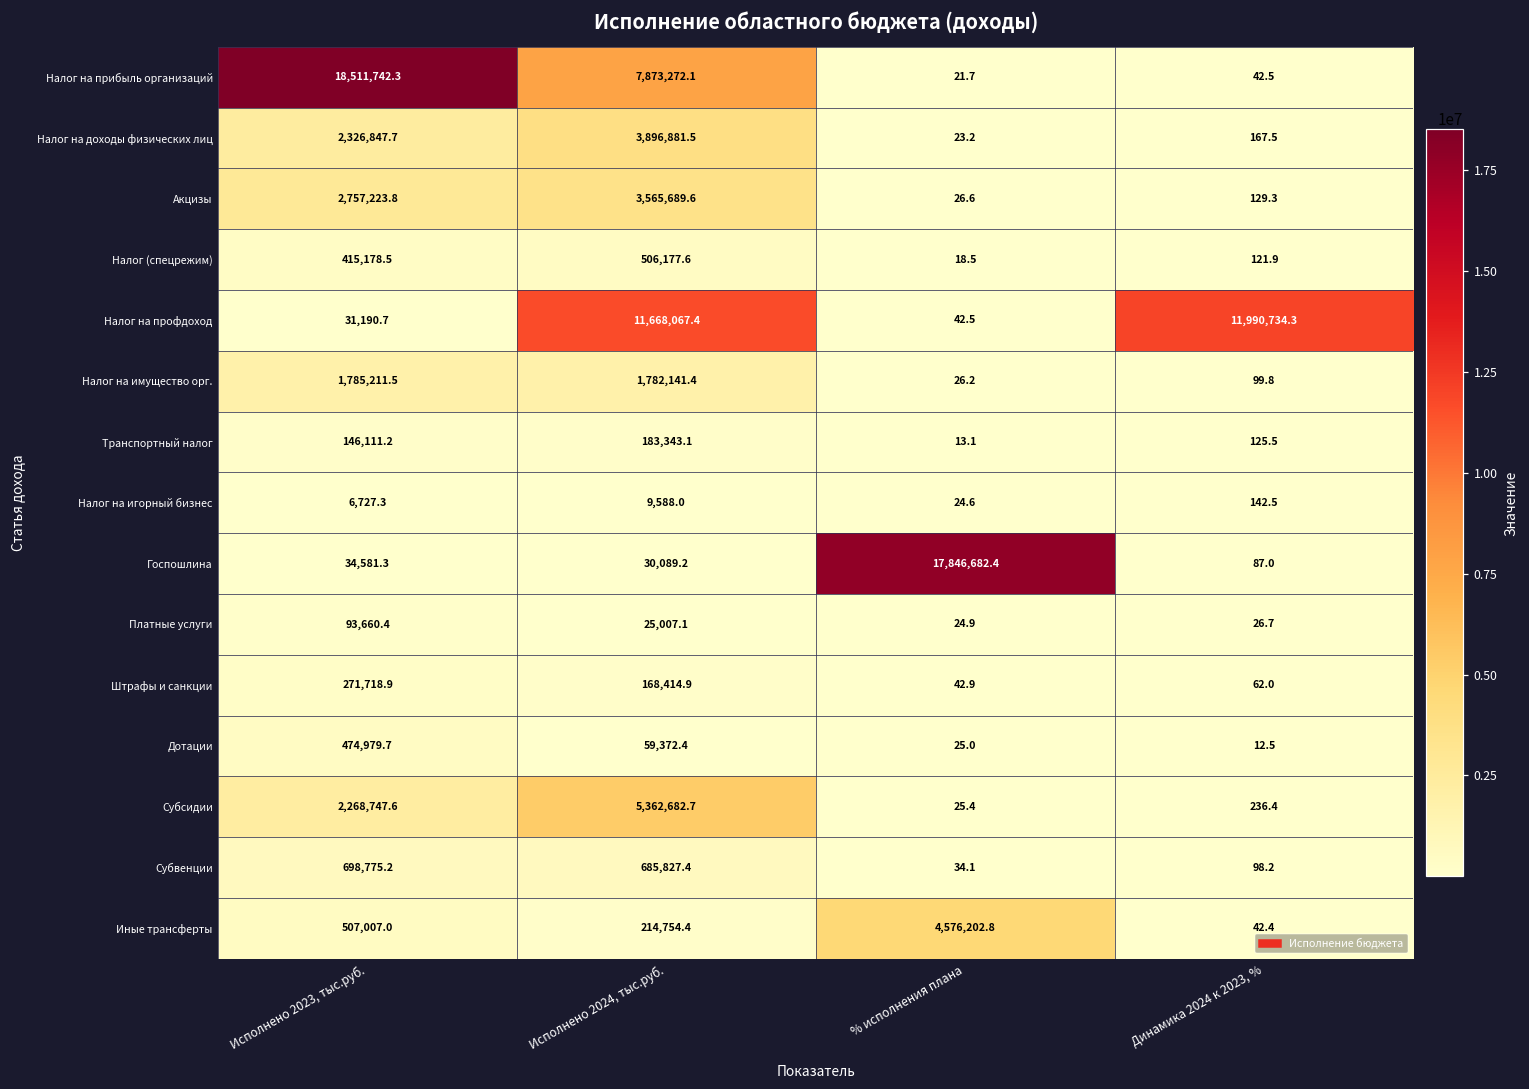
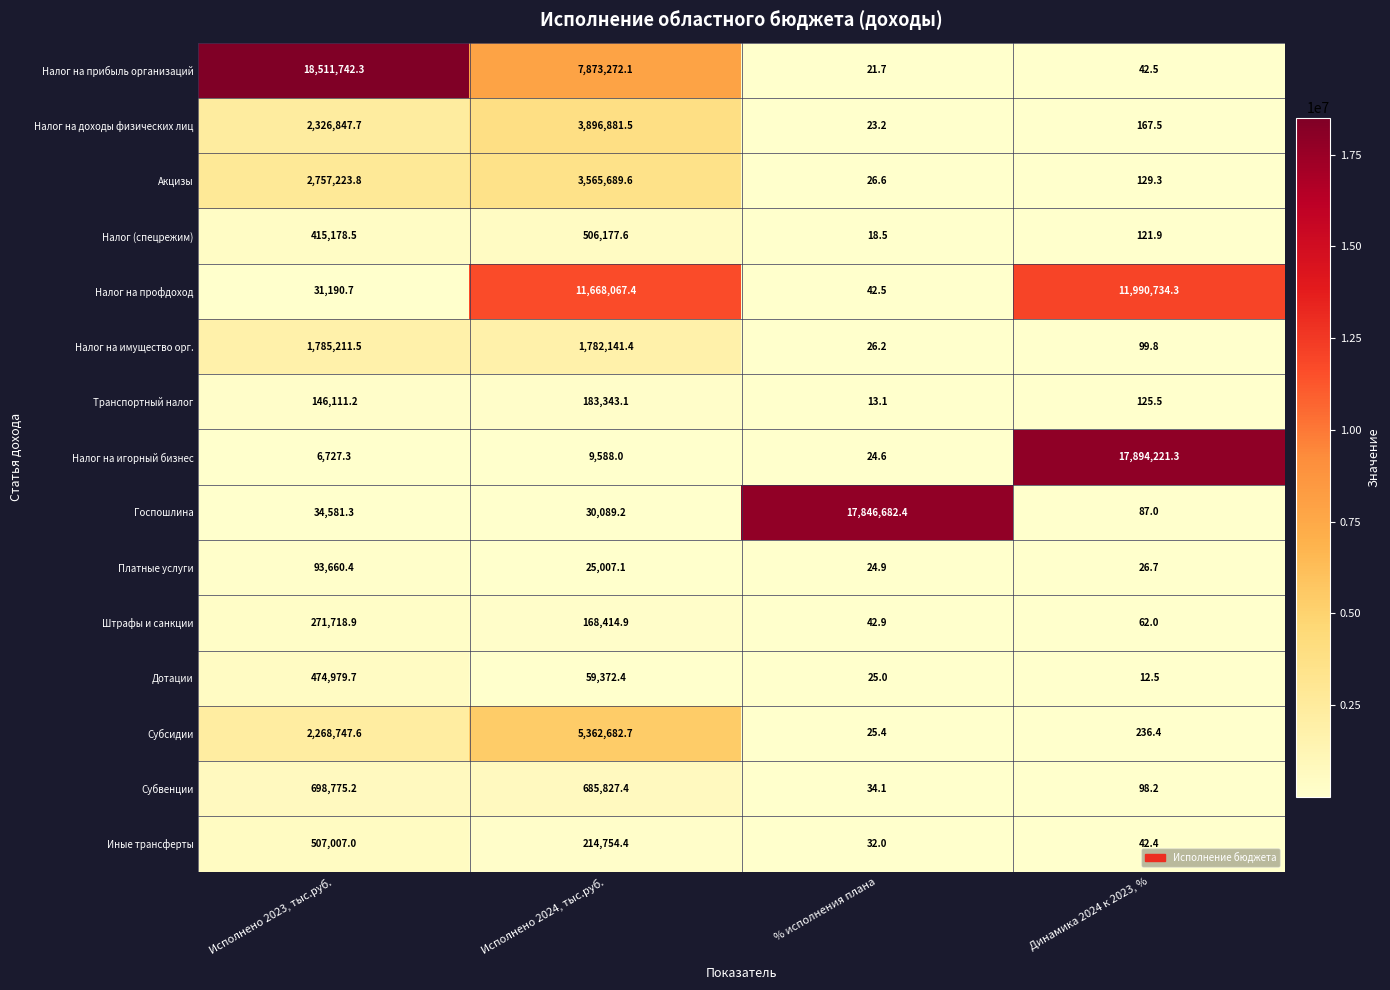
Налог на игорный бизнес, Динамика 2024 к 2023, %: 142.5 -> 17,894,221.3
Иные трансферты, % исполнения плана: 4,576,202.8 -> 32.0
